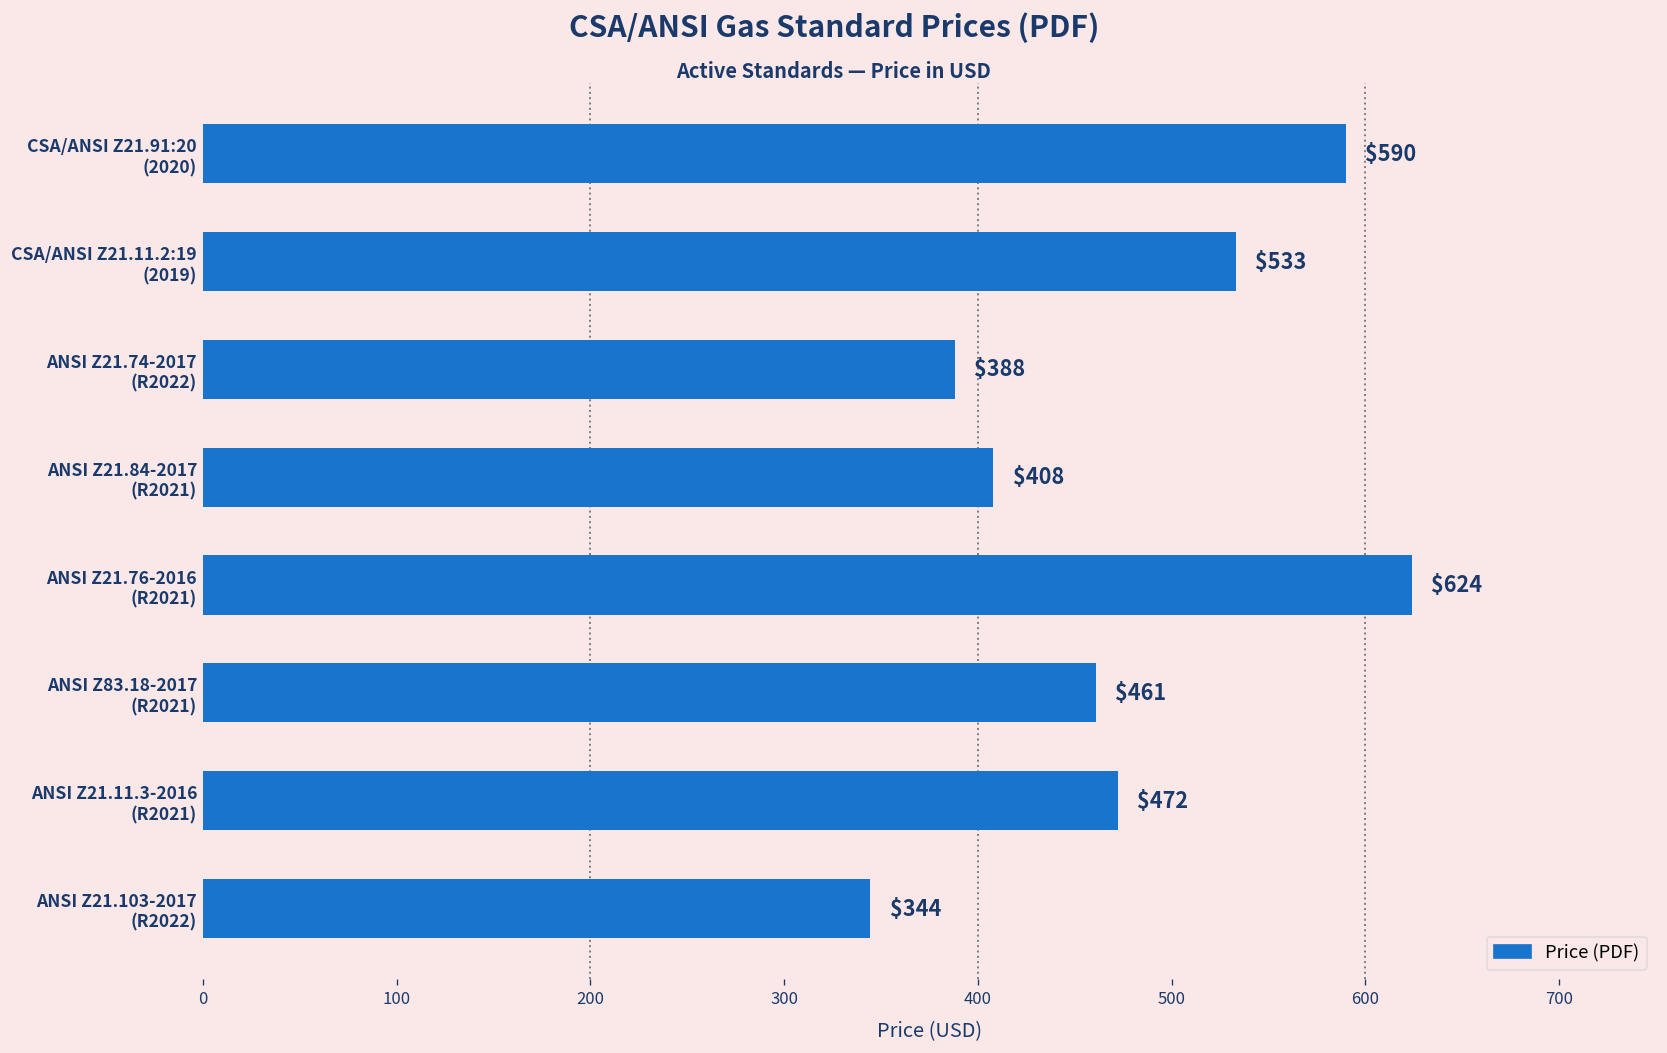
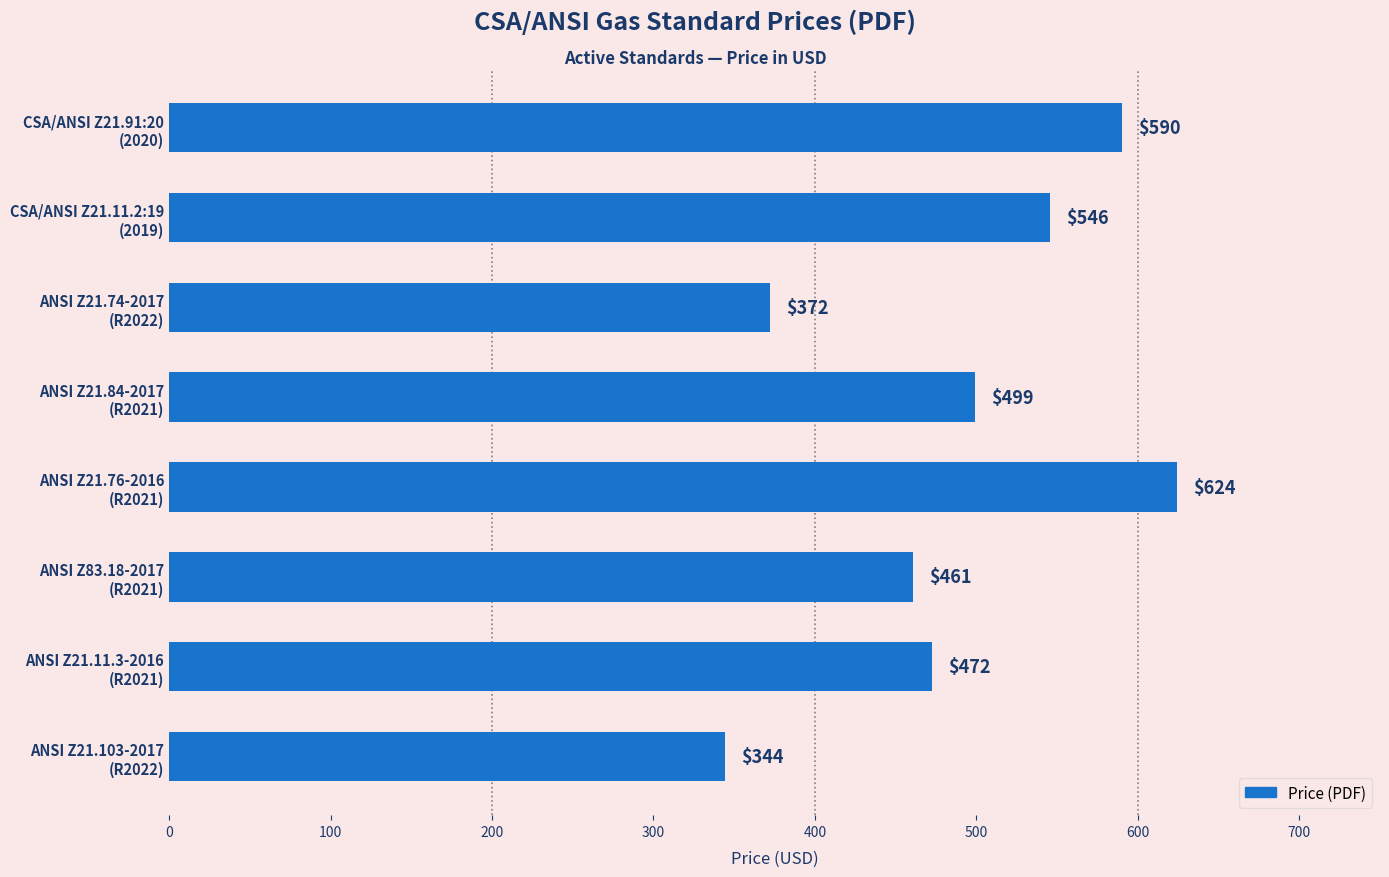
CSA/ANSI Z21.11.2:19 (2019): $533 -> $546
ANSI Z21.74-2017 (R2022): $388 -> $372
ANSI Z21.84-2017 (R2021): $408 -> $499
